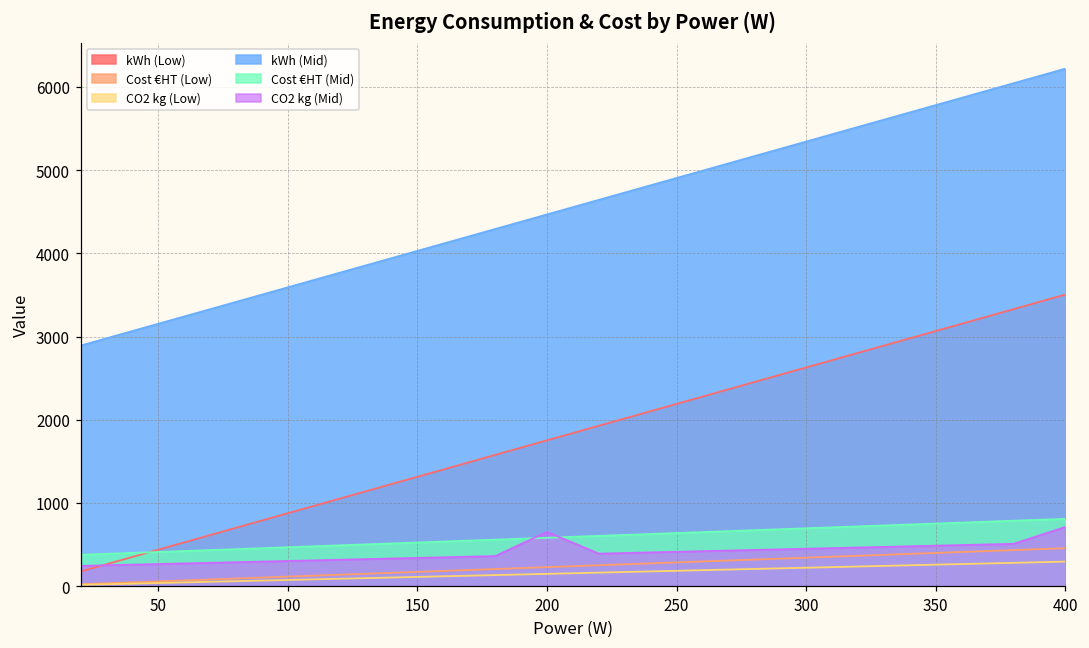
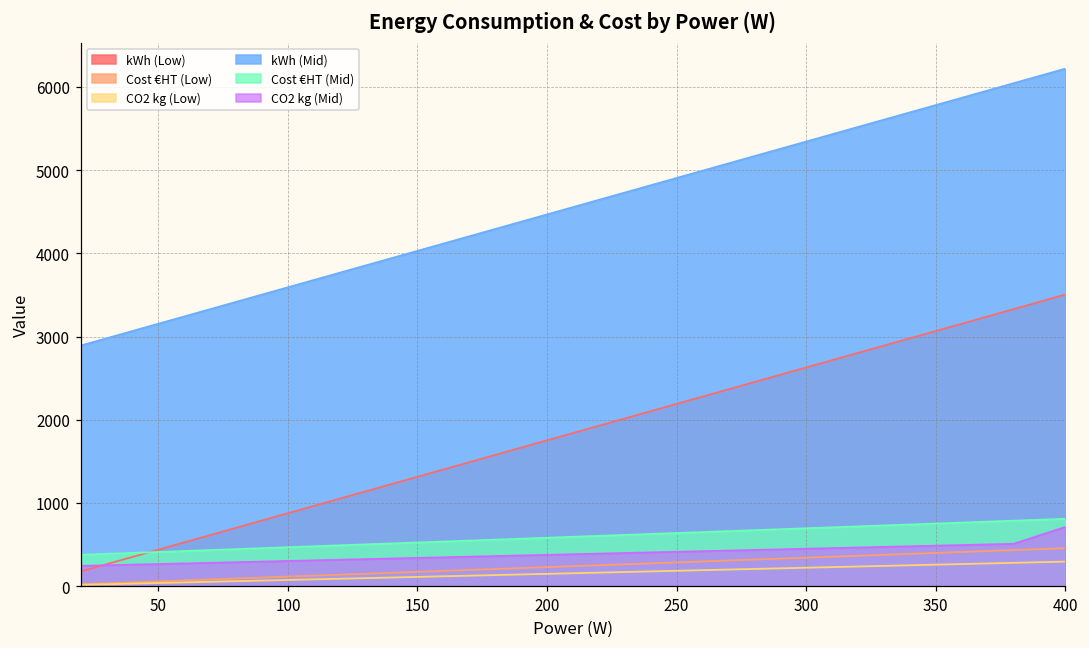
CO2 kg (Mid), 200: 700 -> 400
